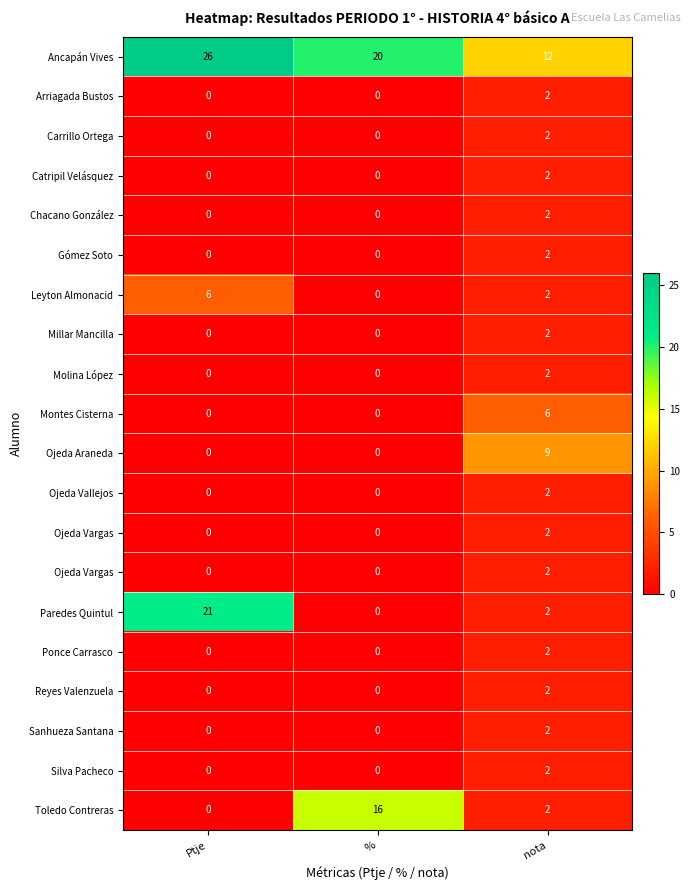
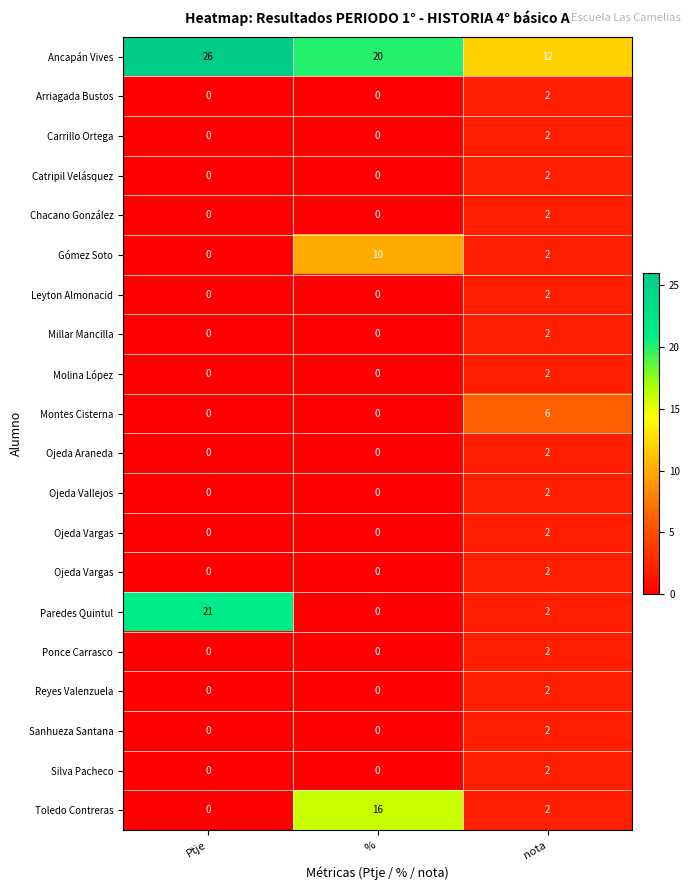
Gómez Soto, %: 0 -> 10
Leyton Almonacid, Ptje: 6 -> 0
Ojeda Araneda, nota: 9 -> 2
